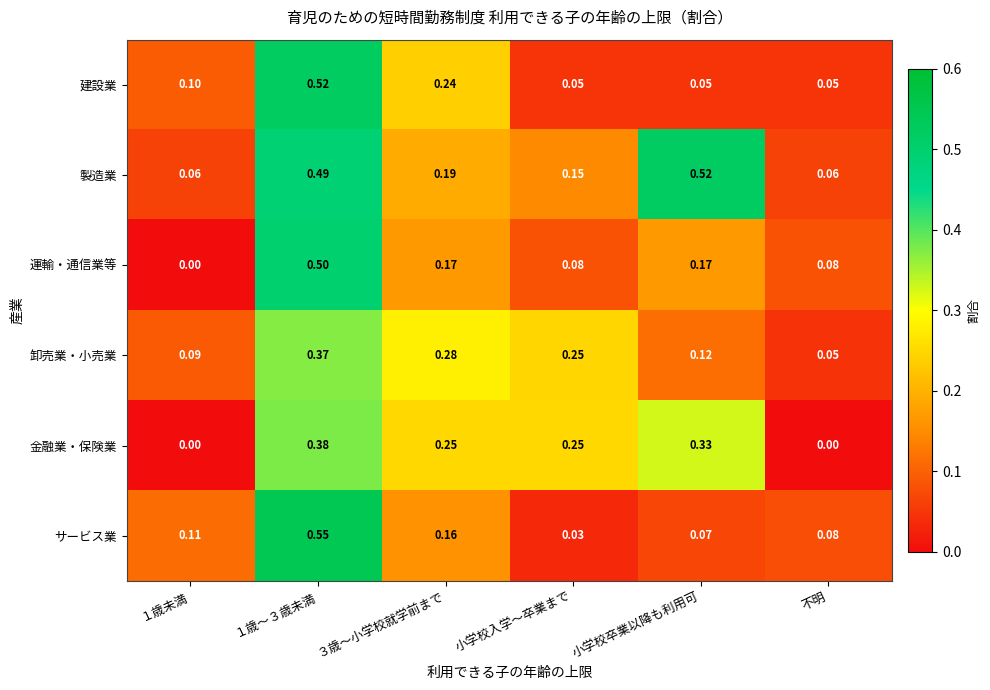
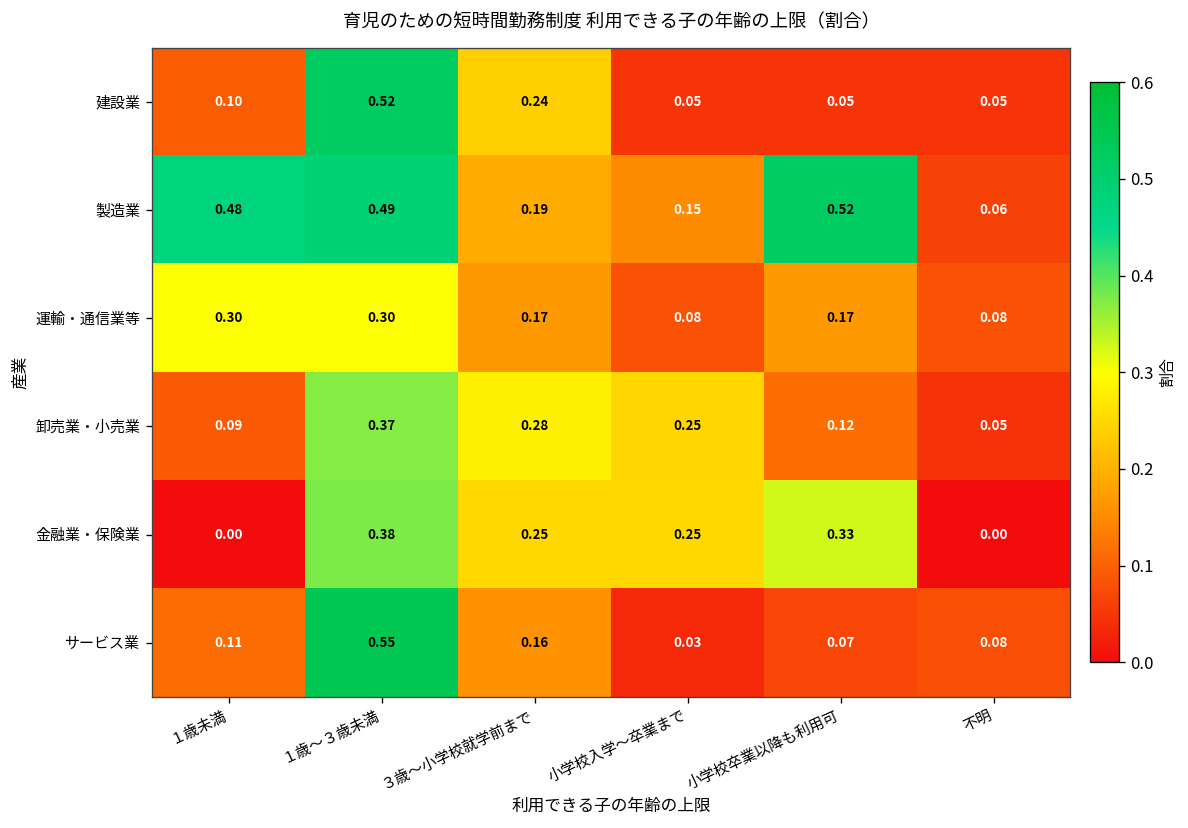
製造業, １歳未満: 0.06 -> 0.48
運輸・通信業等, １歳未満: 0.00 -> 0.30
運輸・通信業等, １歳～３歳未満: 0.50 -> 0.30
